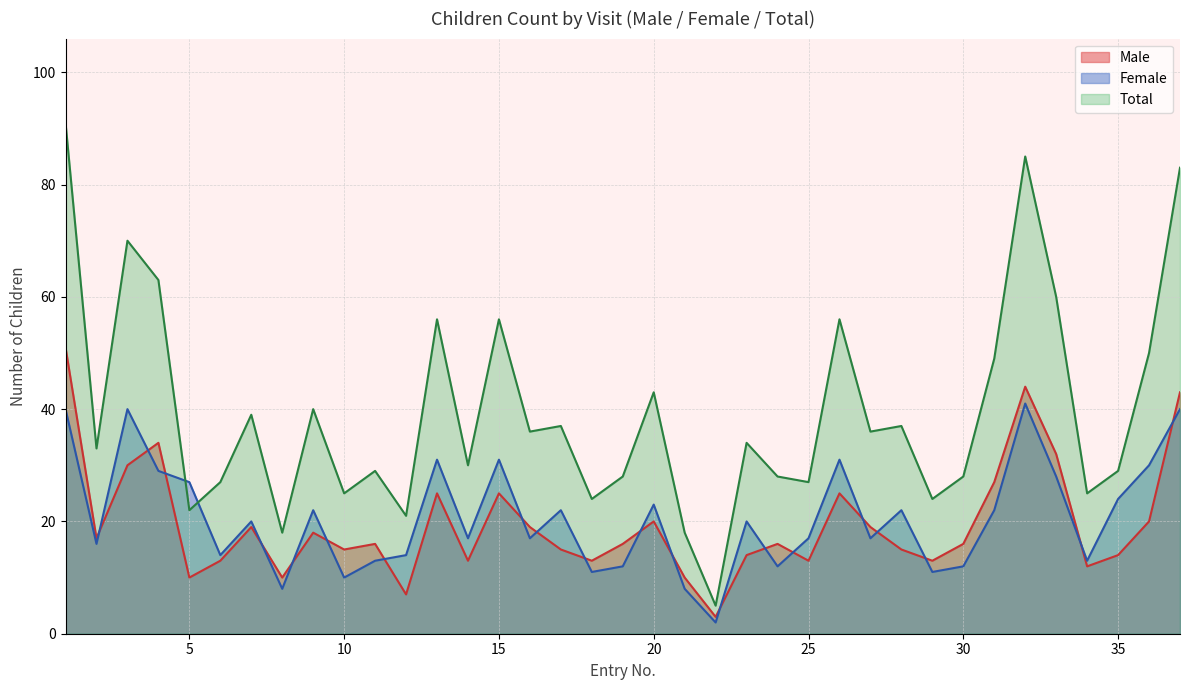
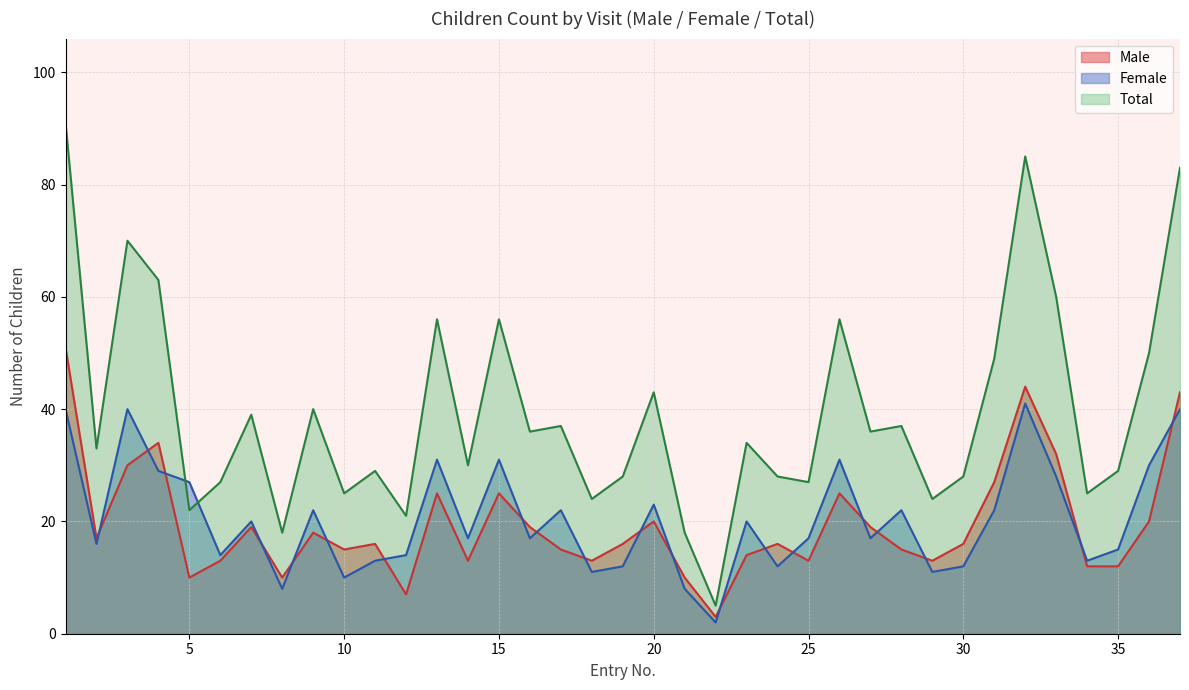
Male, 35: 14 -> 12
Female, 35: 24 -> 15
